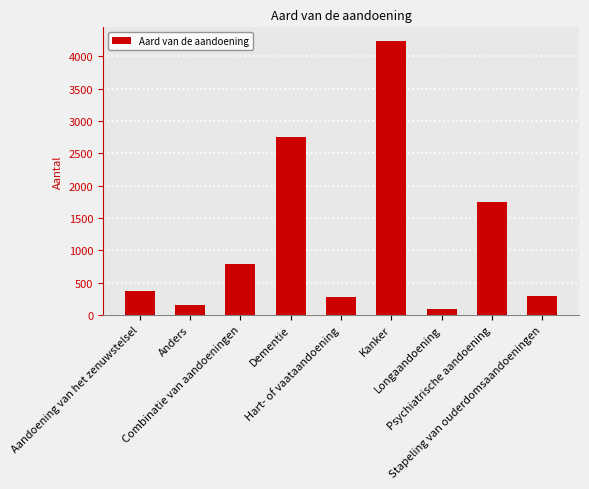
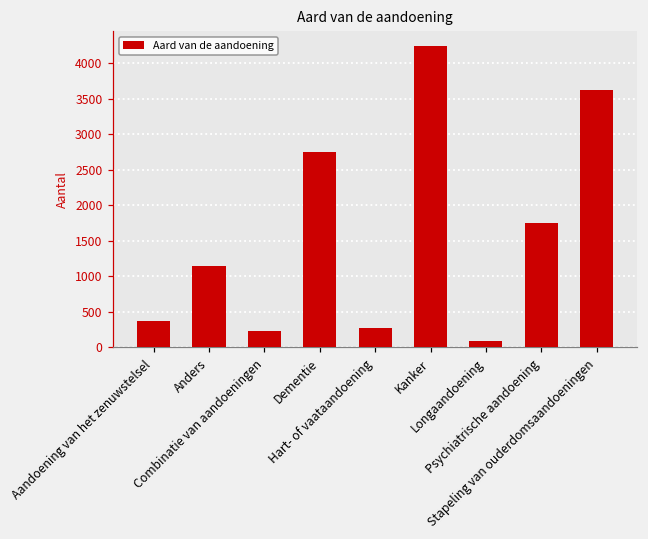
Anders: 100 -> 1100
Combinatie van aandoeningen: 800 -> 200
Stapeling van ouderdomsaandoeningen: 300 -> 3600
